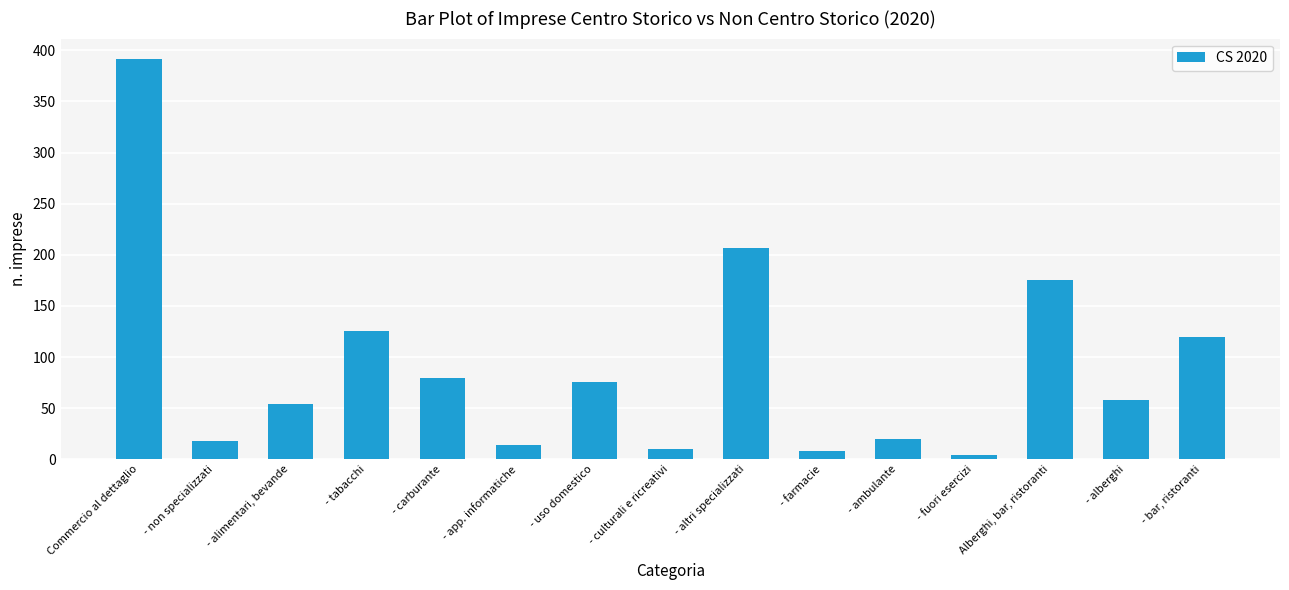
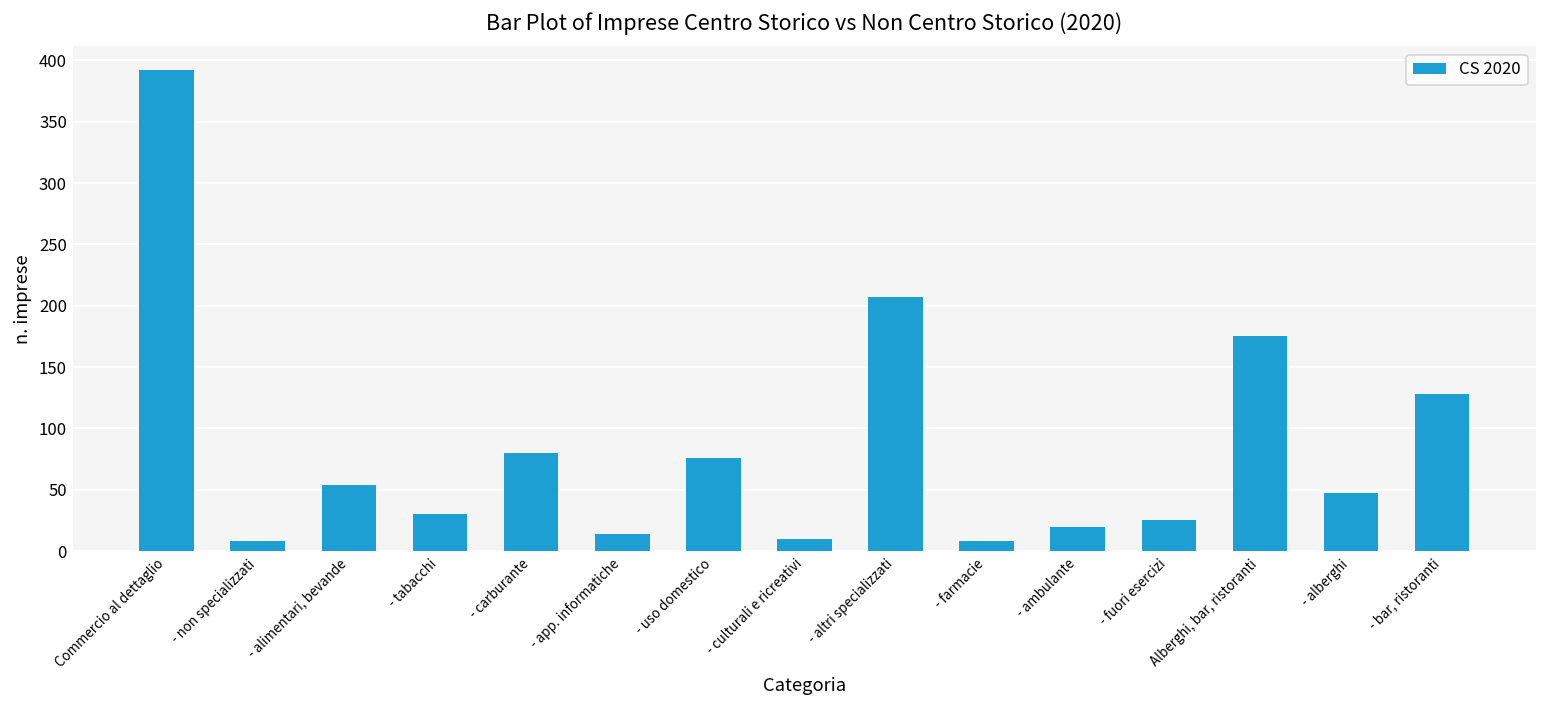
- non specializzati: 17 -> 8
- tabacchi: 125 -> 31
- fuori esercizi: 5 -> 25
- alberghi: 58 -> 47
- bar, ristoranti: 119 -> 128
